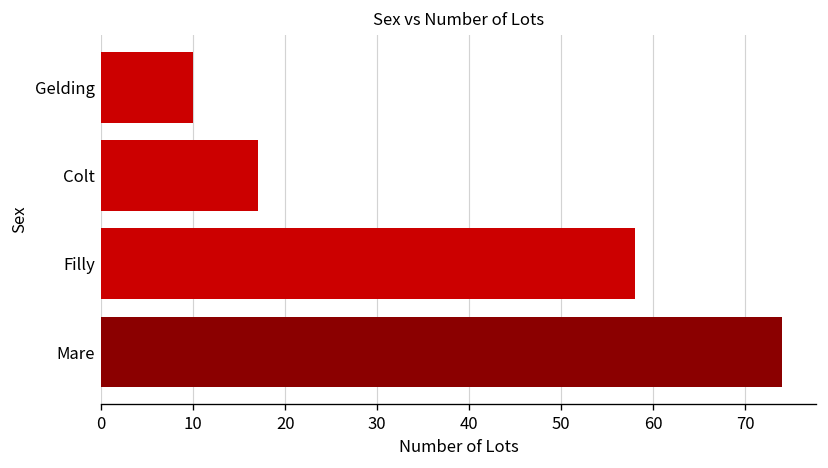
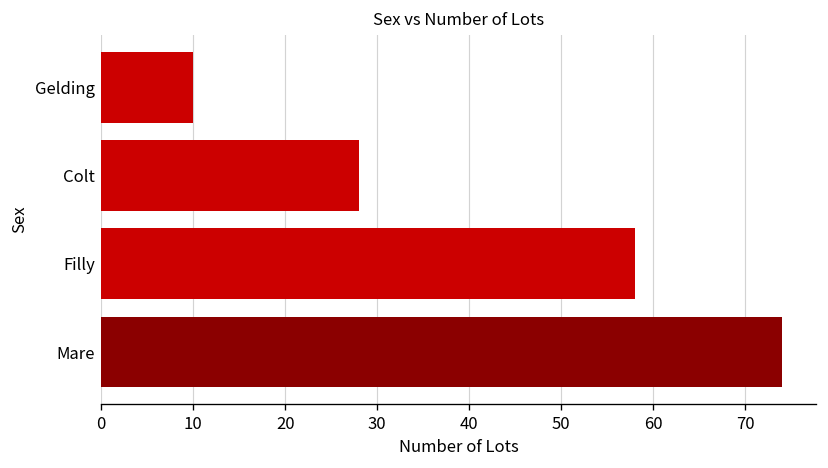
Colt: 17 -> 28
